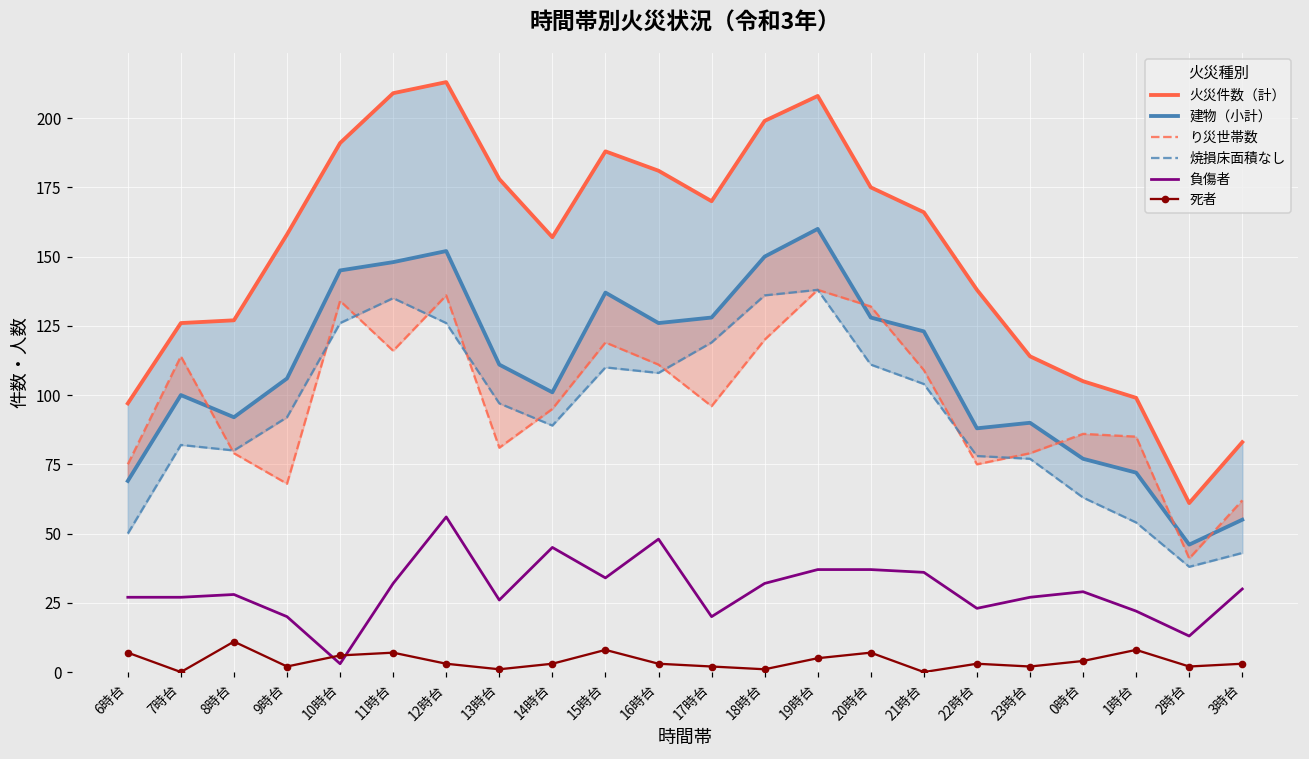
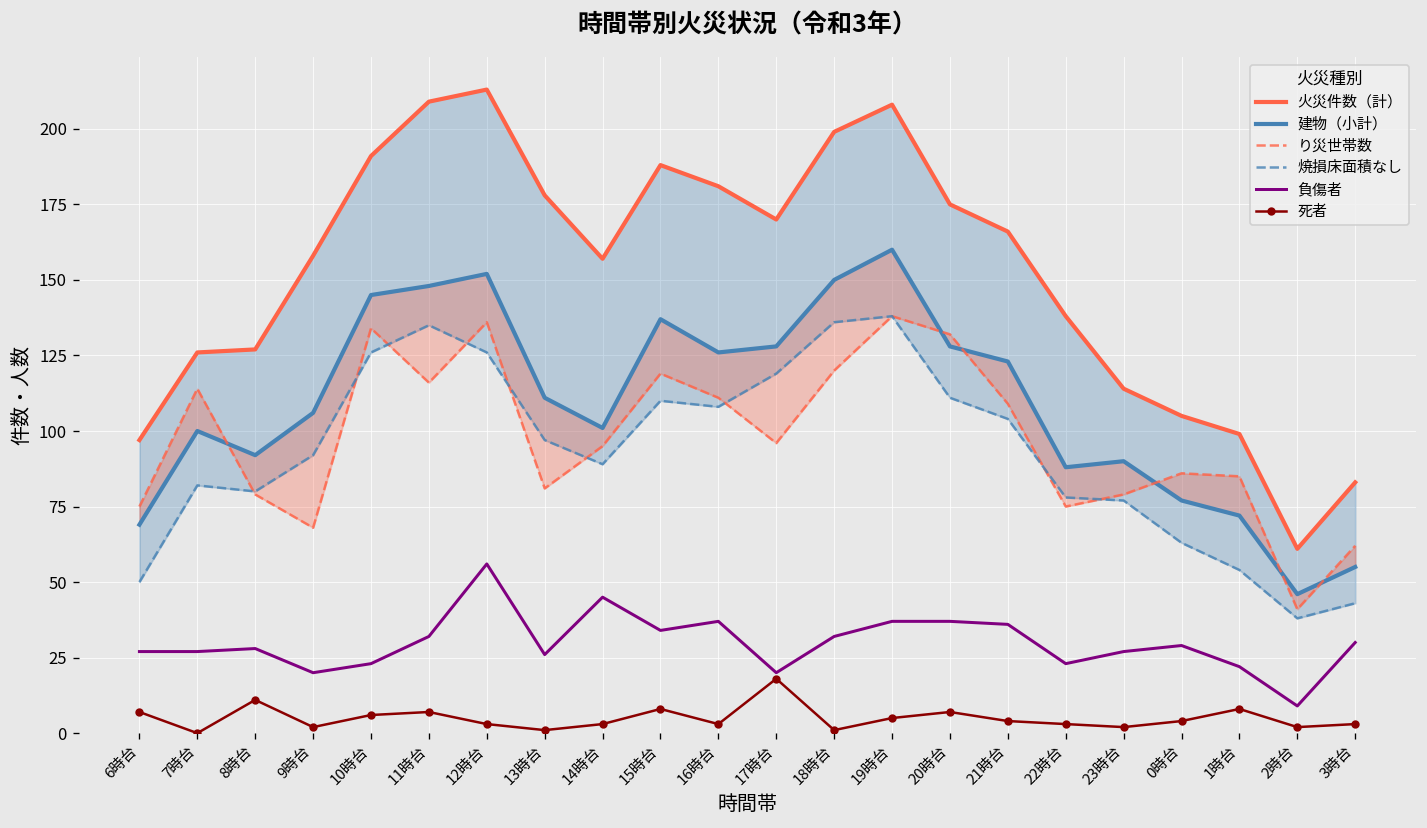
負傷者, 10時台: 3 -> 23
負傷者, 16時台: 48 -> 37
死者, 17時台: 2 -> 18
死者, 21時台: 0 -> 4
負傷者, 2時台: 13 -> 9
